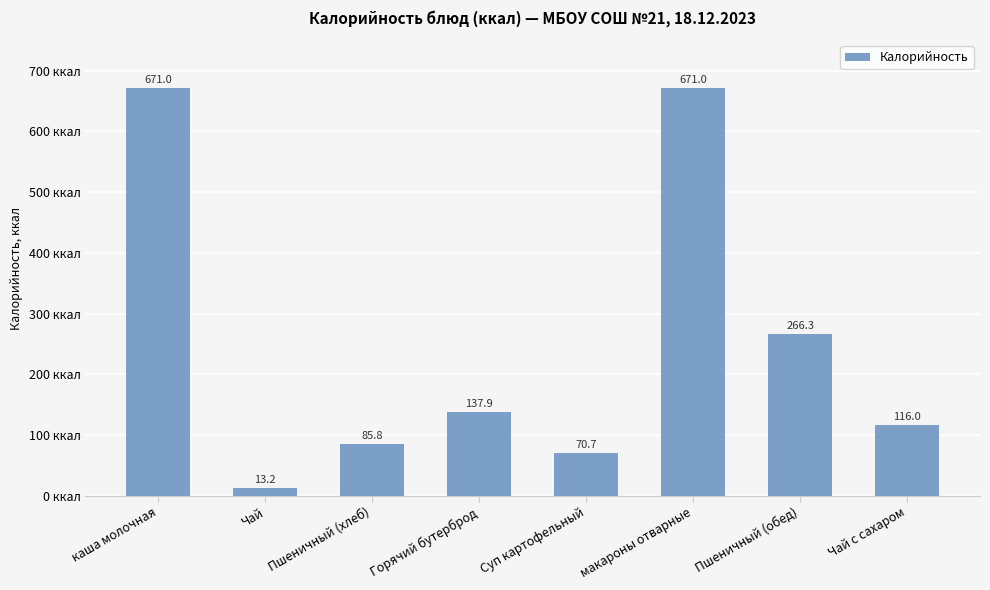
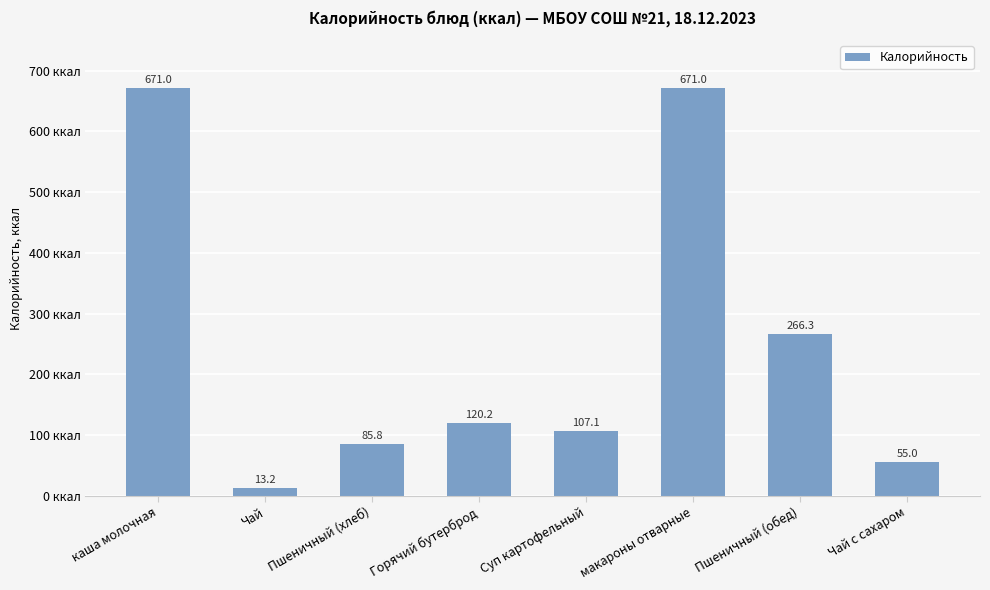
Горячий бутерброд: 137.9 -> 120.2
Суп картофельный: 70.7 -> 107.1
Чай с сахаром: 116.0 -> 55.0
